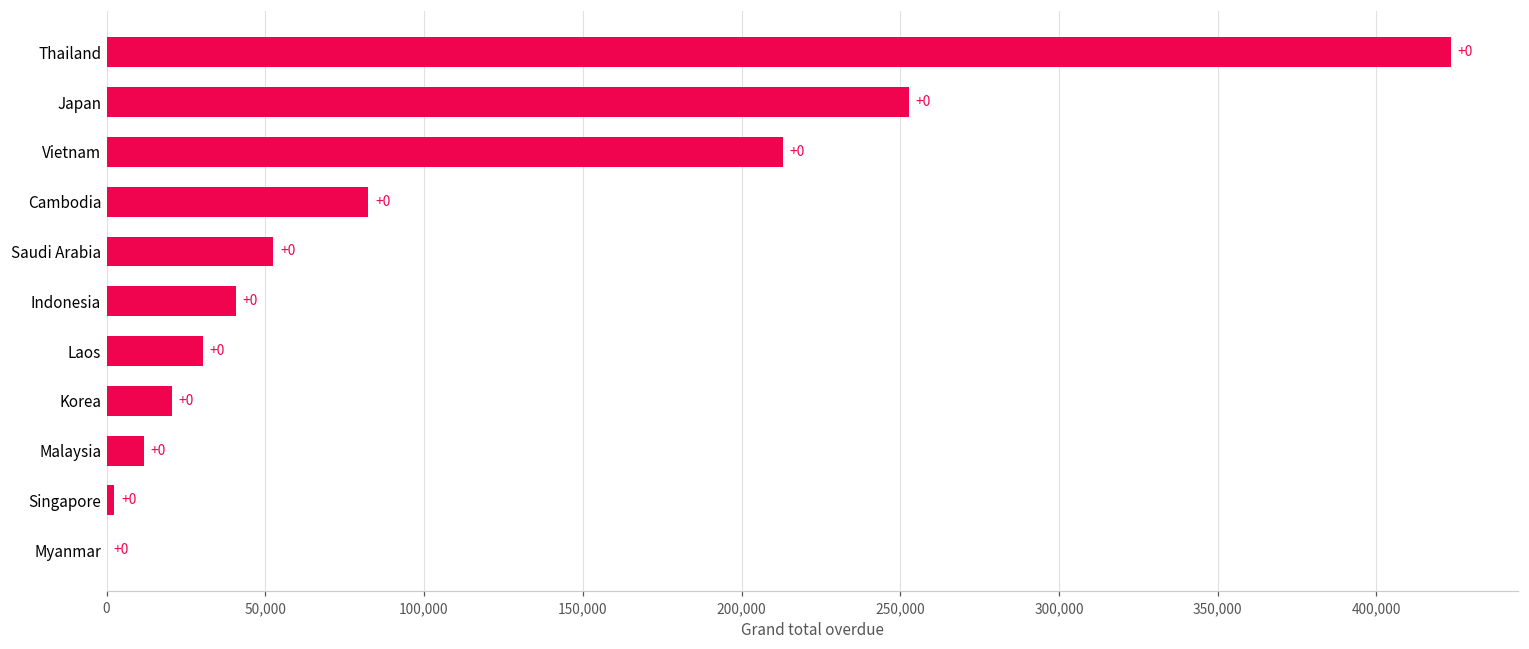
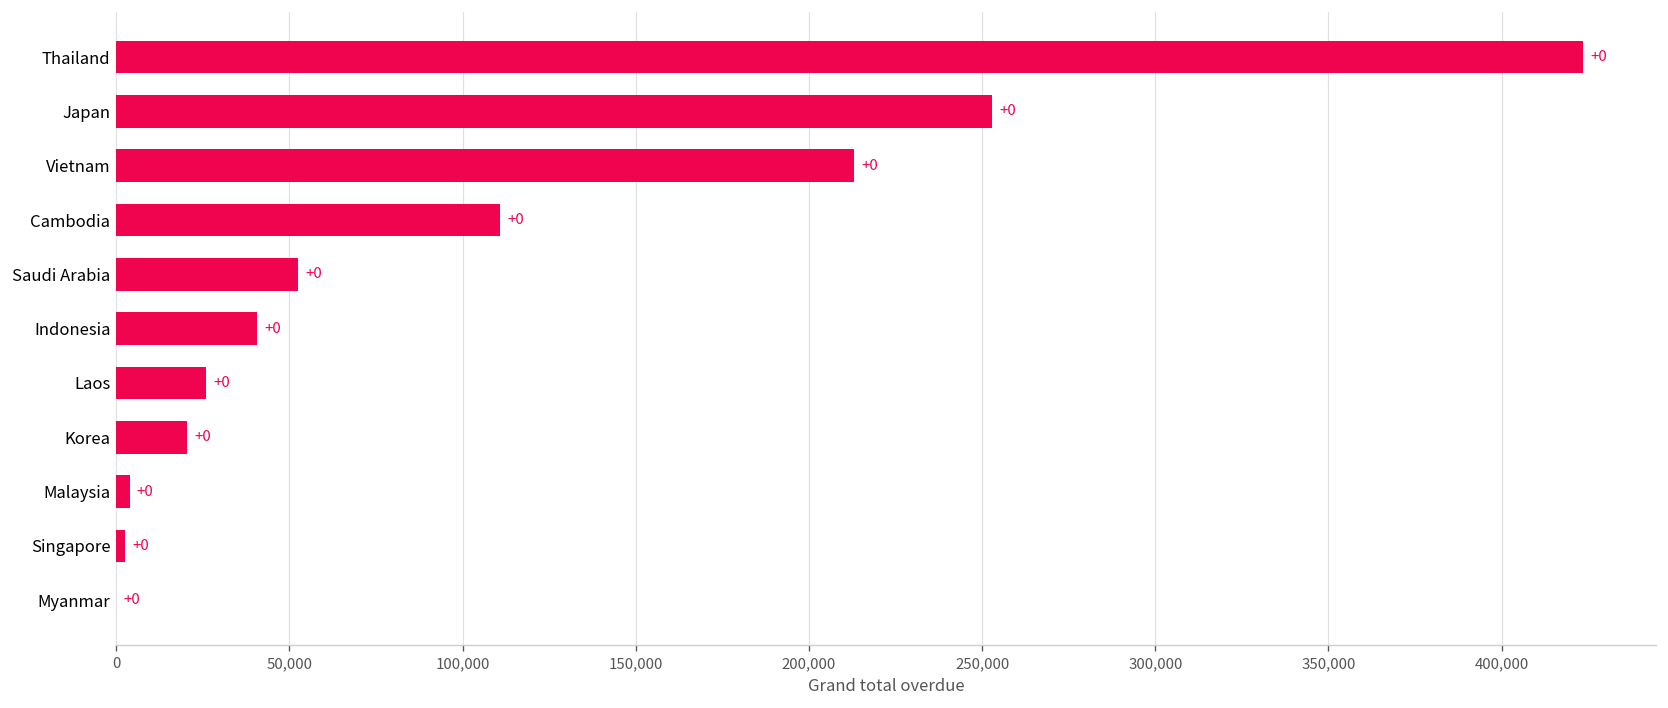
Cambodia: 82,000 -> 111,000
Laos: 30,000 -> 26,000
Malaysia: 12,000 -> 4,000
